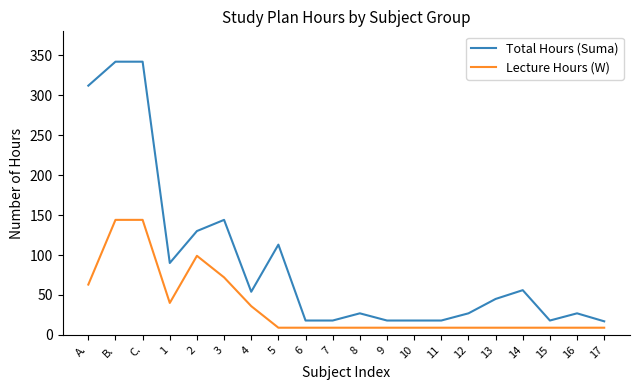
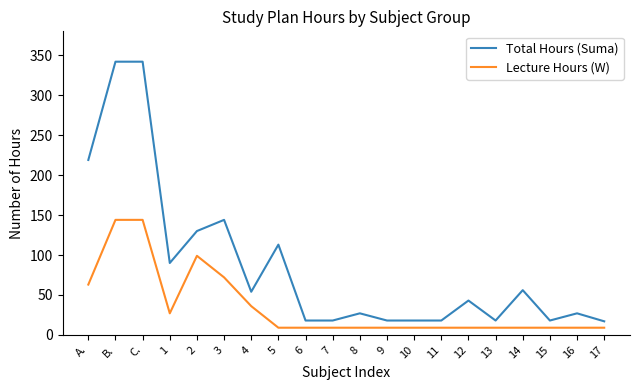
Total Hours (Suma), A.: 310 -> 220
Lecture Hours (W), 1: 40 -> 30
Total Hours (Suma), 12: 30 -> 40
Total Hours (Suma), 13: 50 -> 20
